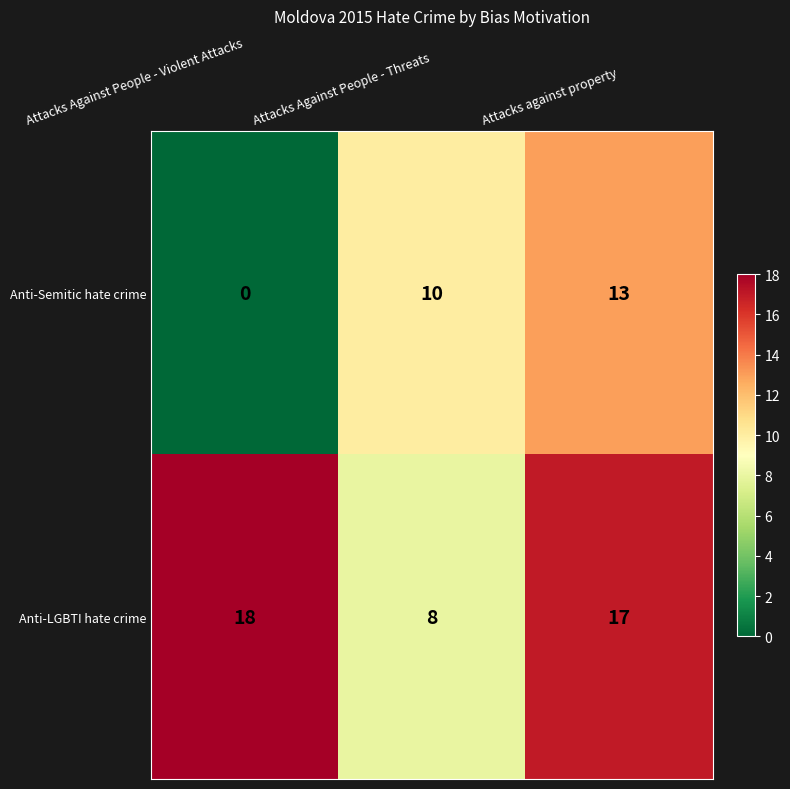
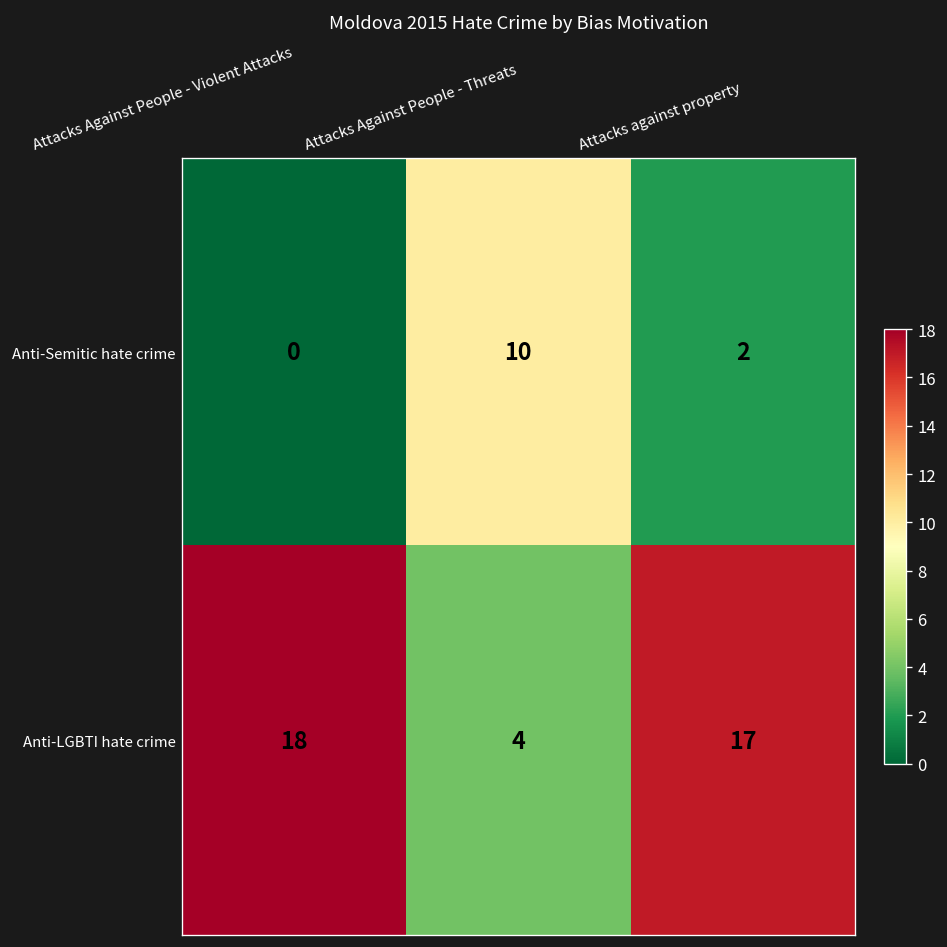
Anti-Semitic hate crime, Attacks against property: 13 -> 2
Anti-LGBTI hate crime, Attacks Against People - Threats: 8 -> 4
